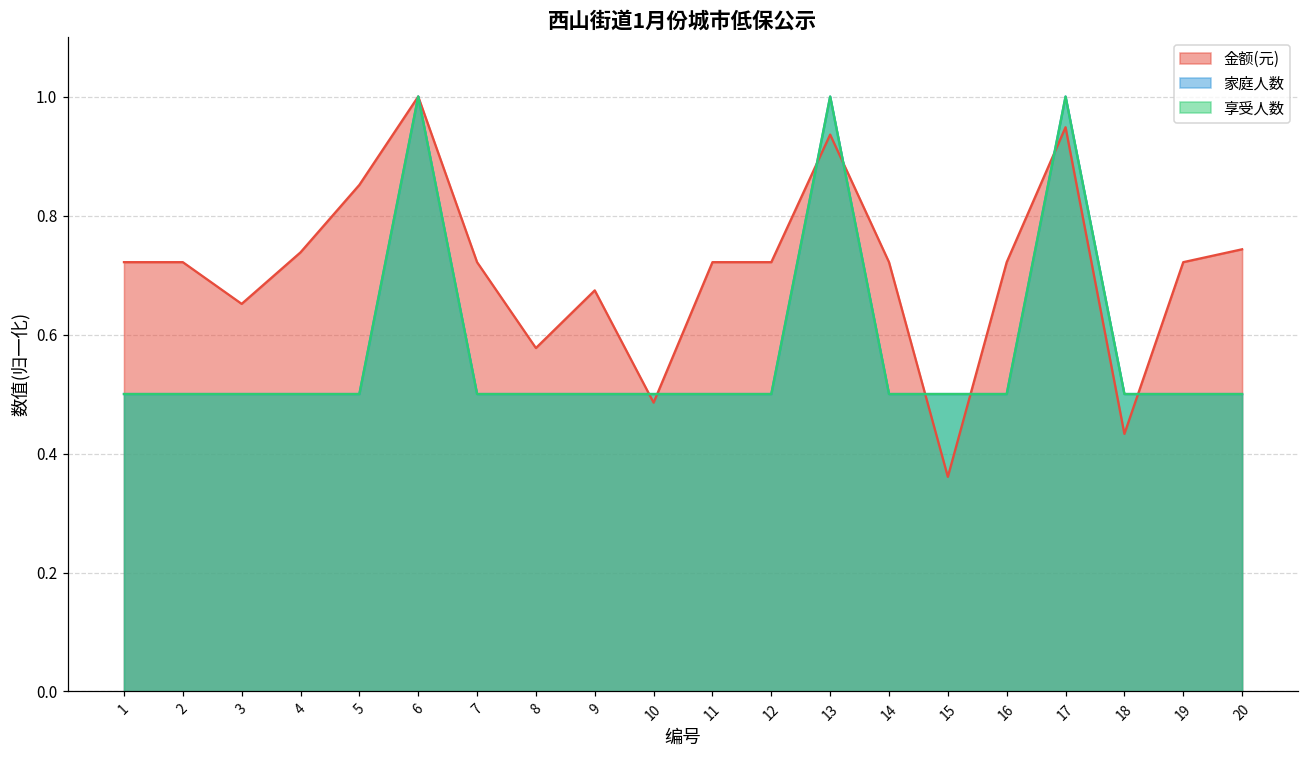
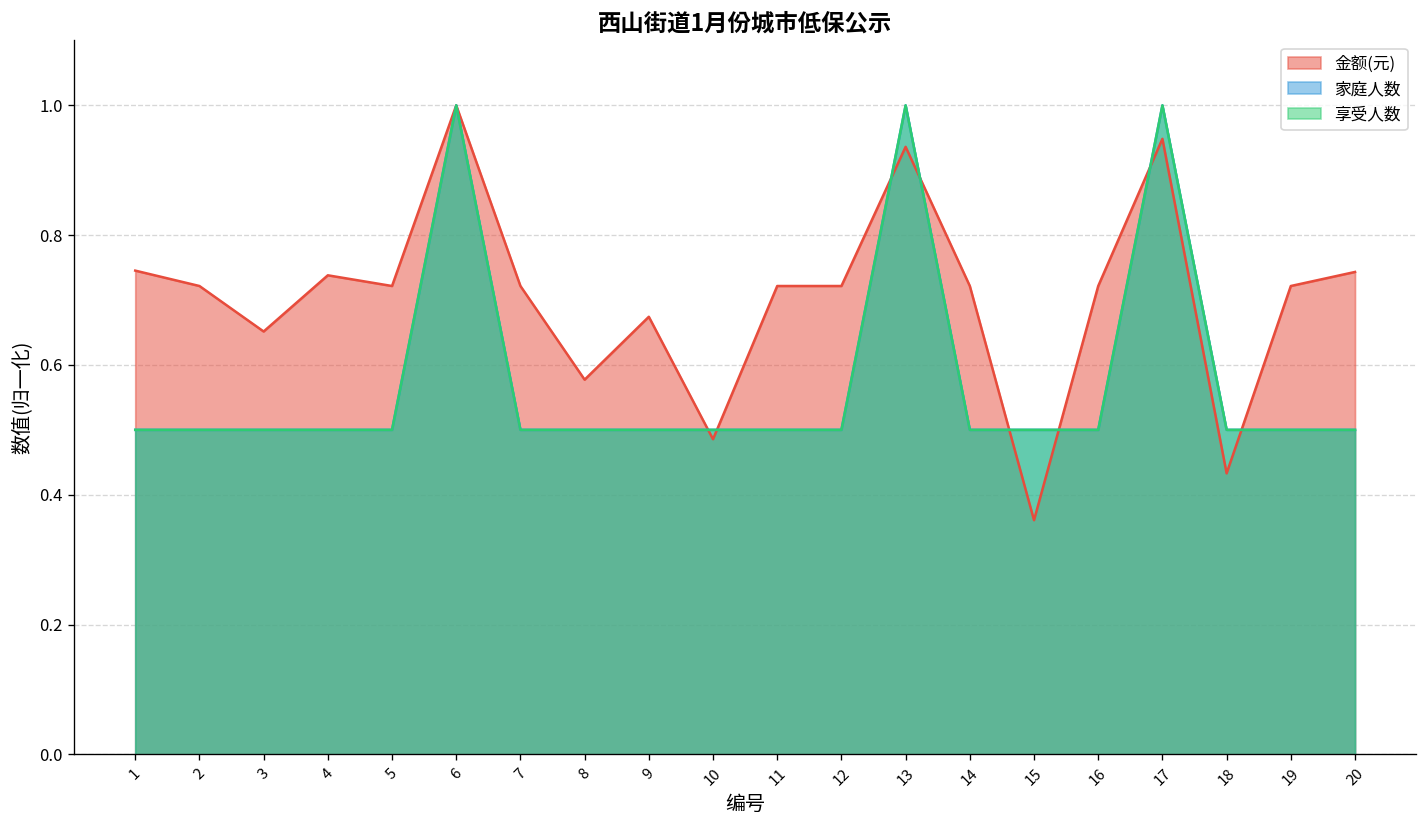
金额(元), 1: 0.72 -> 0.75
金额(元), 5: 0.85 -> 0.72
